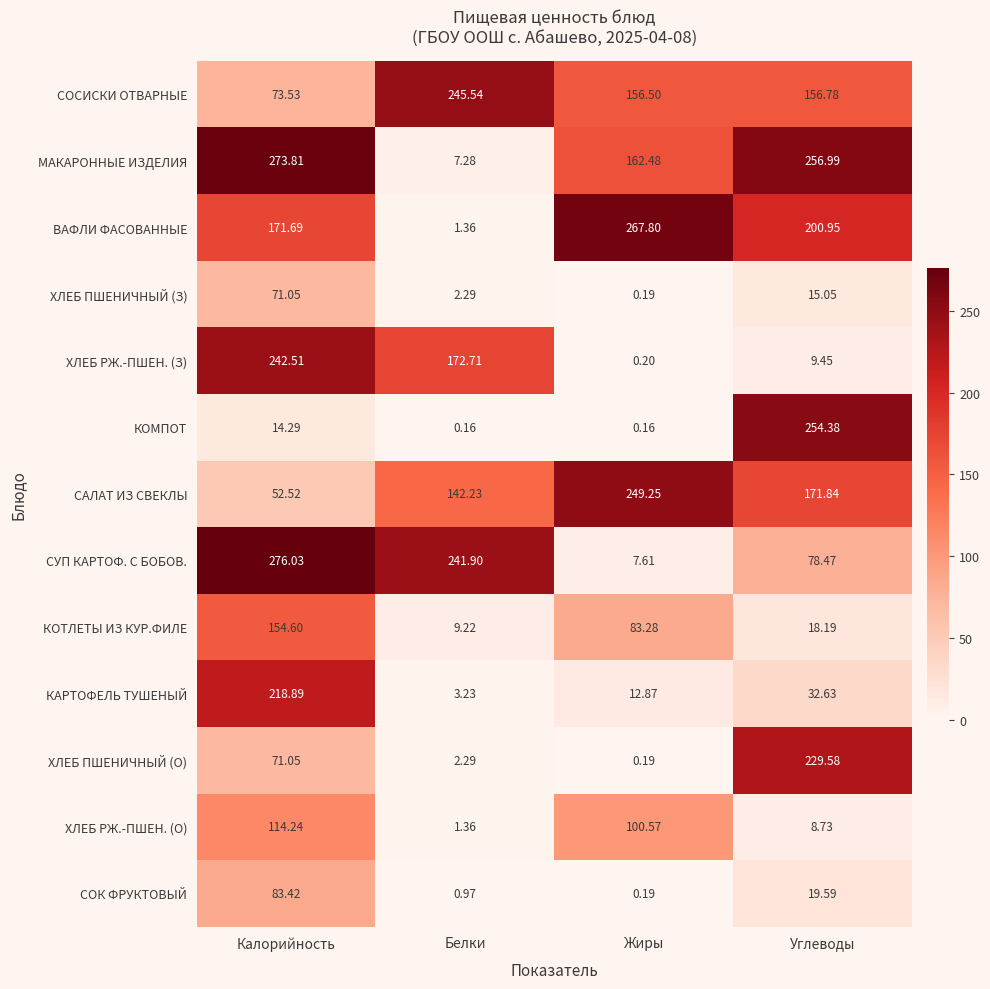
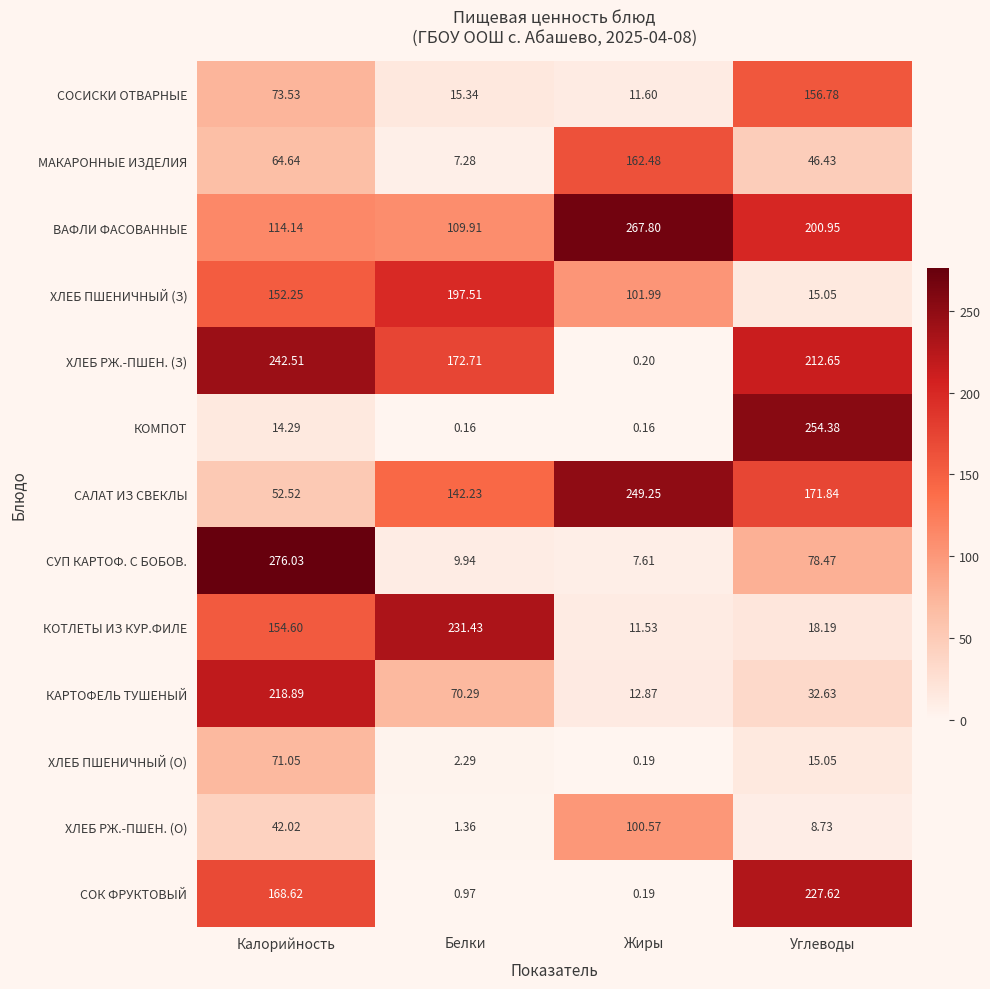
СОСИСКИ ОТВАРНЫЕ, Белки: 245.54 -> 15.34
СОСИСКИ ОТВАРНЫЕ, Жиры: 156.50 -> 11.60
МАКАРОННЫЕ ИЗДЕЛИЯ, Калорийность: 273.81 -> 64.64
МАКАРОННЫЕ ИЗДЕЛИЯ, Углеводы: 256.99 -> 46.43
ВАФЛИ ФАСОВАННЫЕ, Калорийность: 171.69 -> 114.14
ВАФЛИ ФАСОВАННЫЕ, Белки: 1.36 -> 109.91
ХЛЕБ ПШЕНИЧНЫЙ (З), Калорийность: 71.05 -> 152.25
ХЛЕБ ПШЕНИЧНЫЙ (З), Белки: 2.29 -> 197.51
ХЛЕБ ПШЕНИЧНЫЙ (З), Жиры: 0.19 -> 101.99
ХЛЕБ РЖ.-ПШЕН. (З), Углеводы: 9.45 -> 212.65
СУП КАРТОФ. С БОБОВ., Белки: 241.90 -> 9.94
КОТЛЕТЫ ИЗ КУР.ФИЛЕ, Белки: 9.22 -> 231.43
КОТЛЕТЫ ИЗ КУР.ФИЛЕ, Жиры: 83.28 -> 11.53
КАРТОФЕЛЬ ТУШЕНЫЙ, Белки: 3.23 -> 70.29
ХЛЕБ ПШЕНИЧНЫЙ (О), Углеводы: 229.58 -> 15.05
ХЛЕБ РЖ.-ПШЕН. (О), Калорийность: 114.24 -> 42.02
СОК ФРУКТОВЫЙ, Калорийность: 83.42 -> 168.62
СОК ФРУКТОВЫЙ, Углеводы: 19.59 -> 227.62
